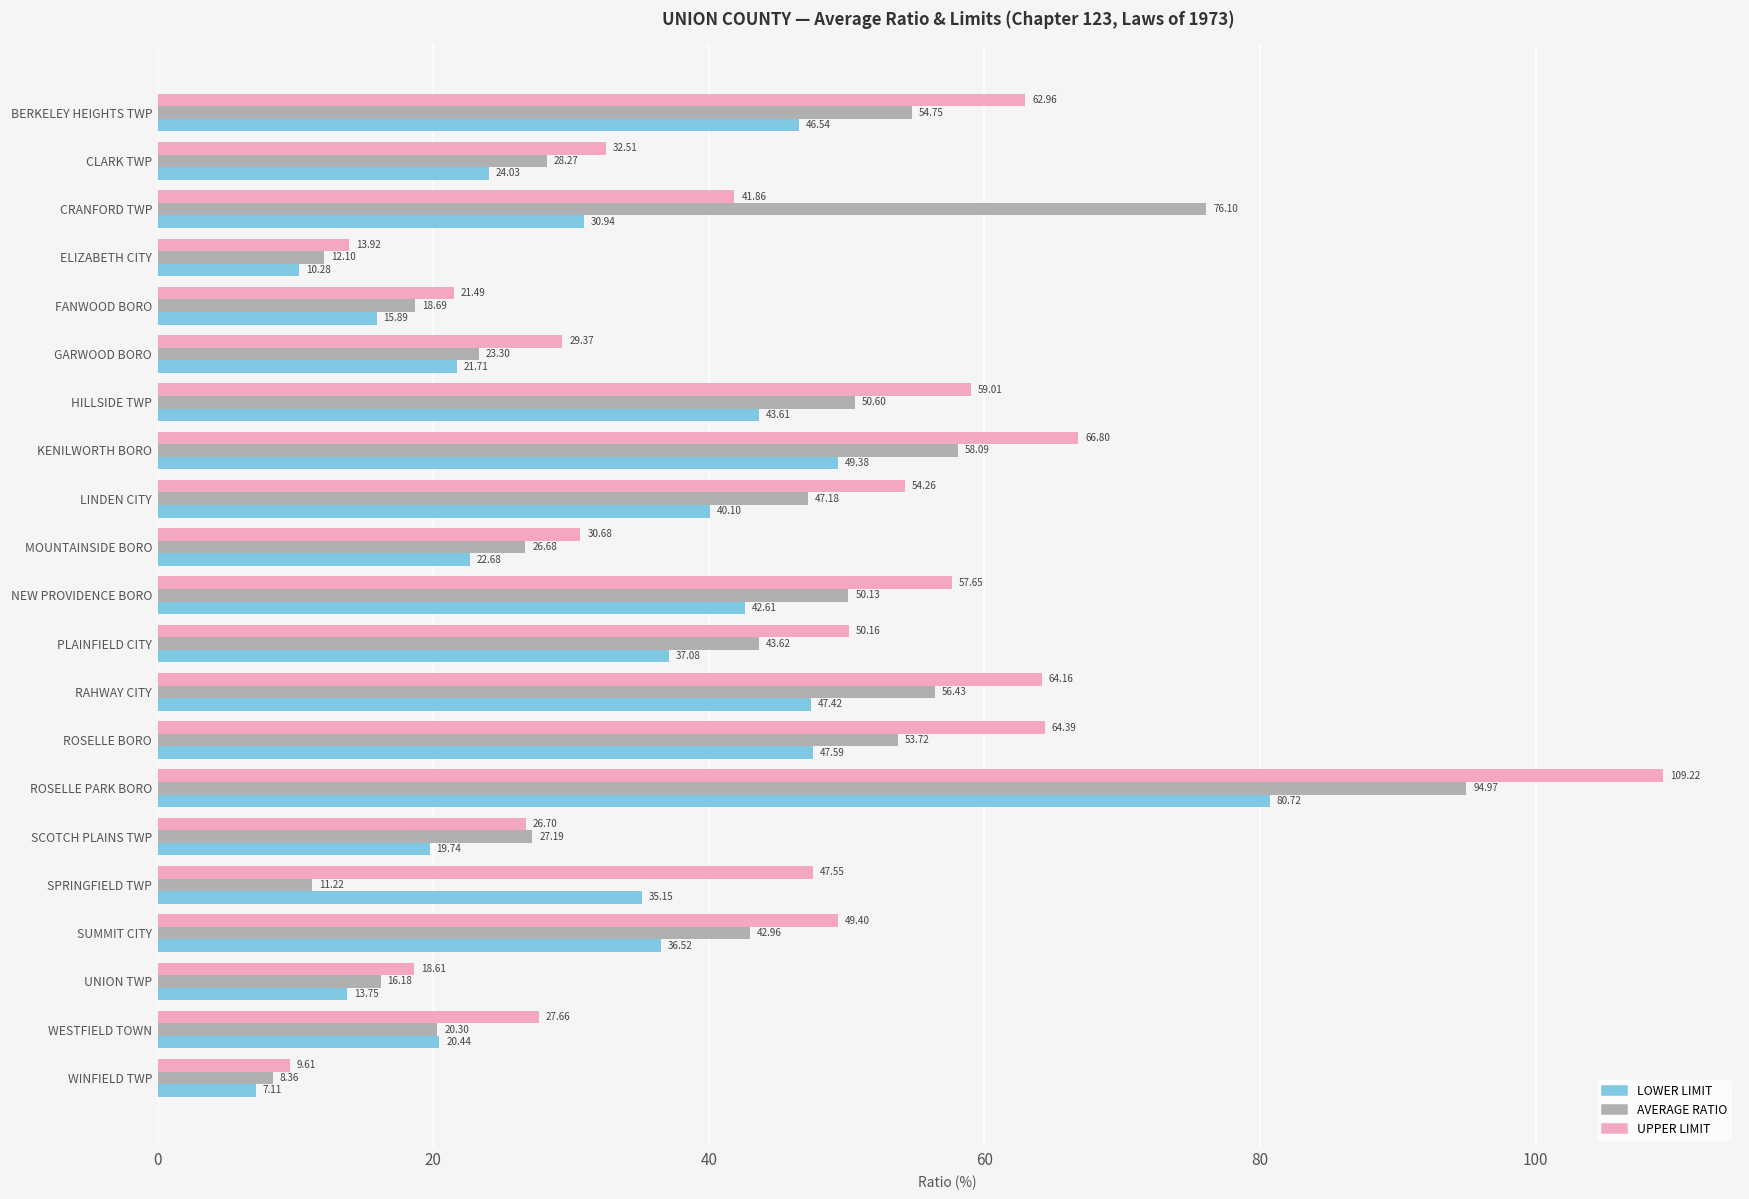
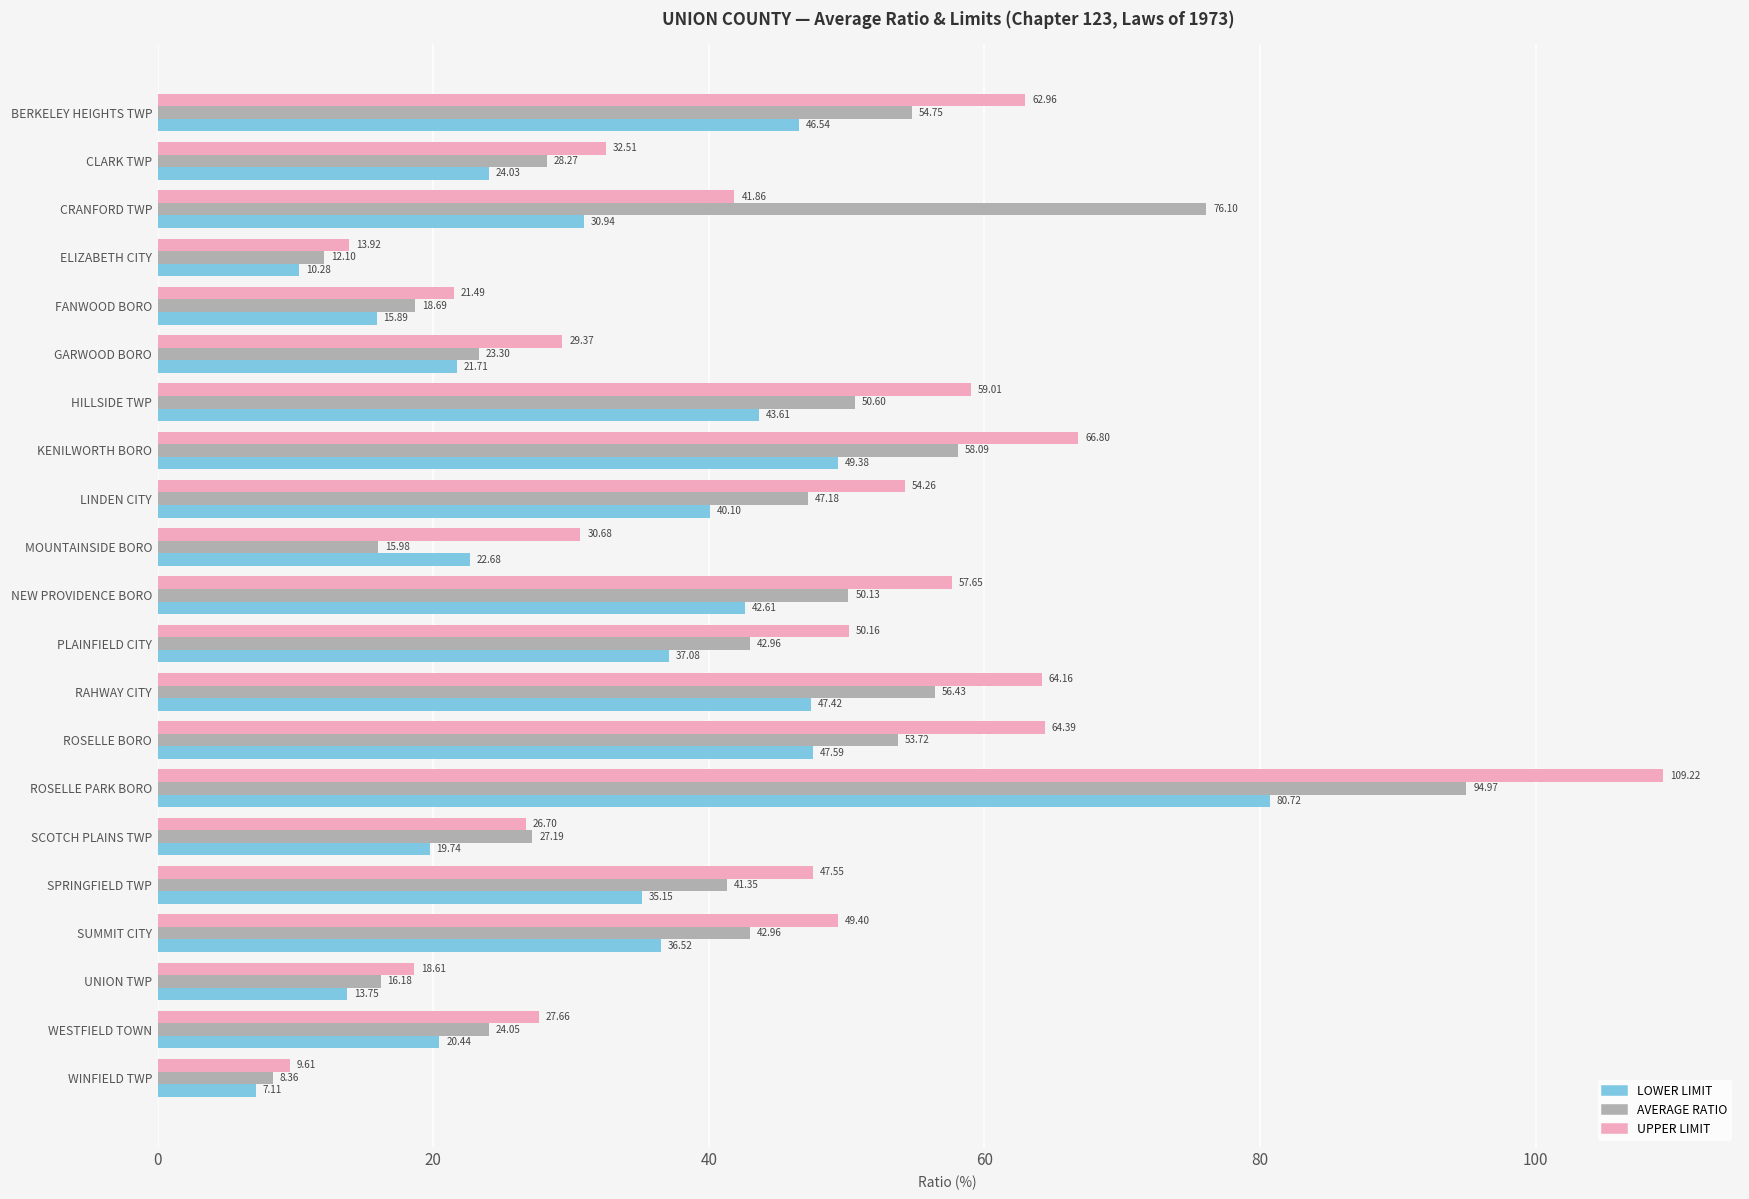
AVERAGE RATIO, MOUNTAINSIDE BORO: 26.68 -> 15.98
AVERAGE RATIO, PLAINFIELD CITY: 43.62 -> 42.96
AVERAGE RATIO, SPRINGFIELD TWP: 11.22 -> 41.35
AVERAGE RATIO, WESTFIELD TOWN: 20.30 -> 24.05
